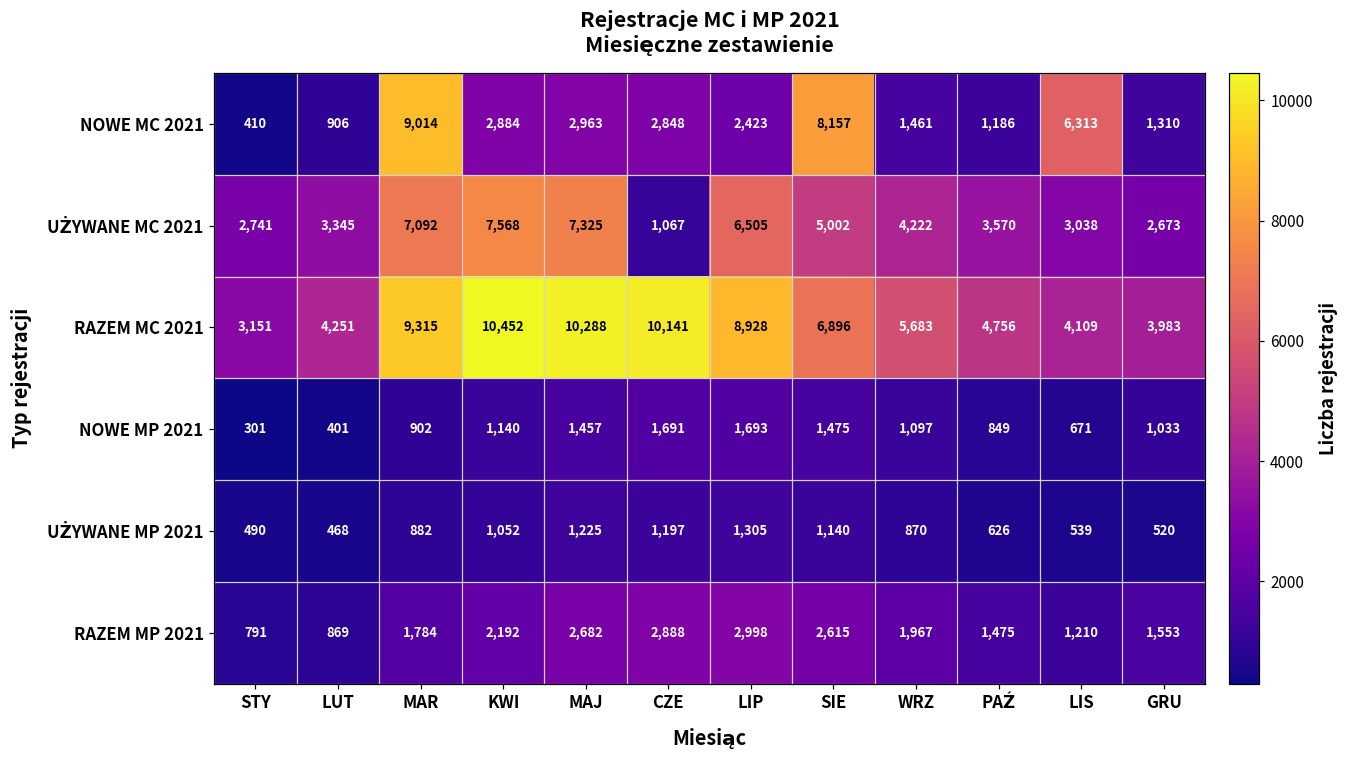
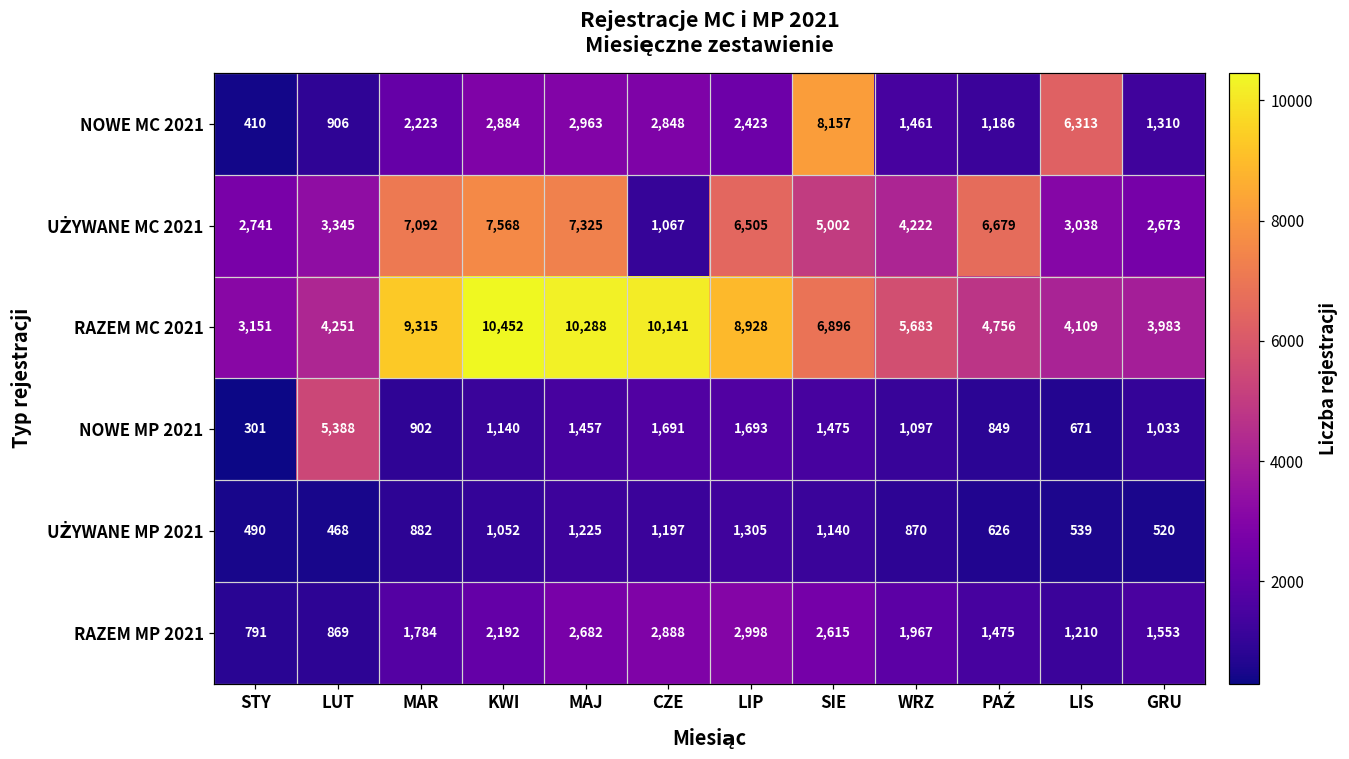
NOWE MC 2021, MAR: 9,014 -> 2,223
UŻYWANE MC 2021, PAŹ: 3,570 -> 6,679
NOWE MP 2021, LUT: 401 -> 5,388
